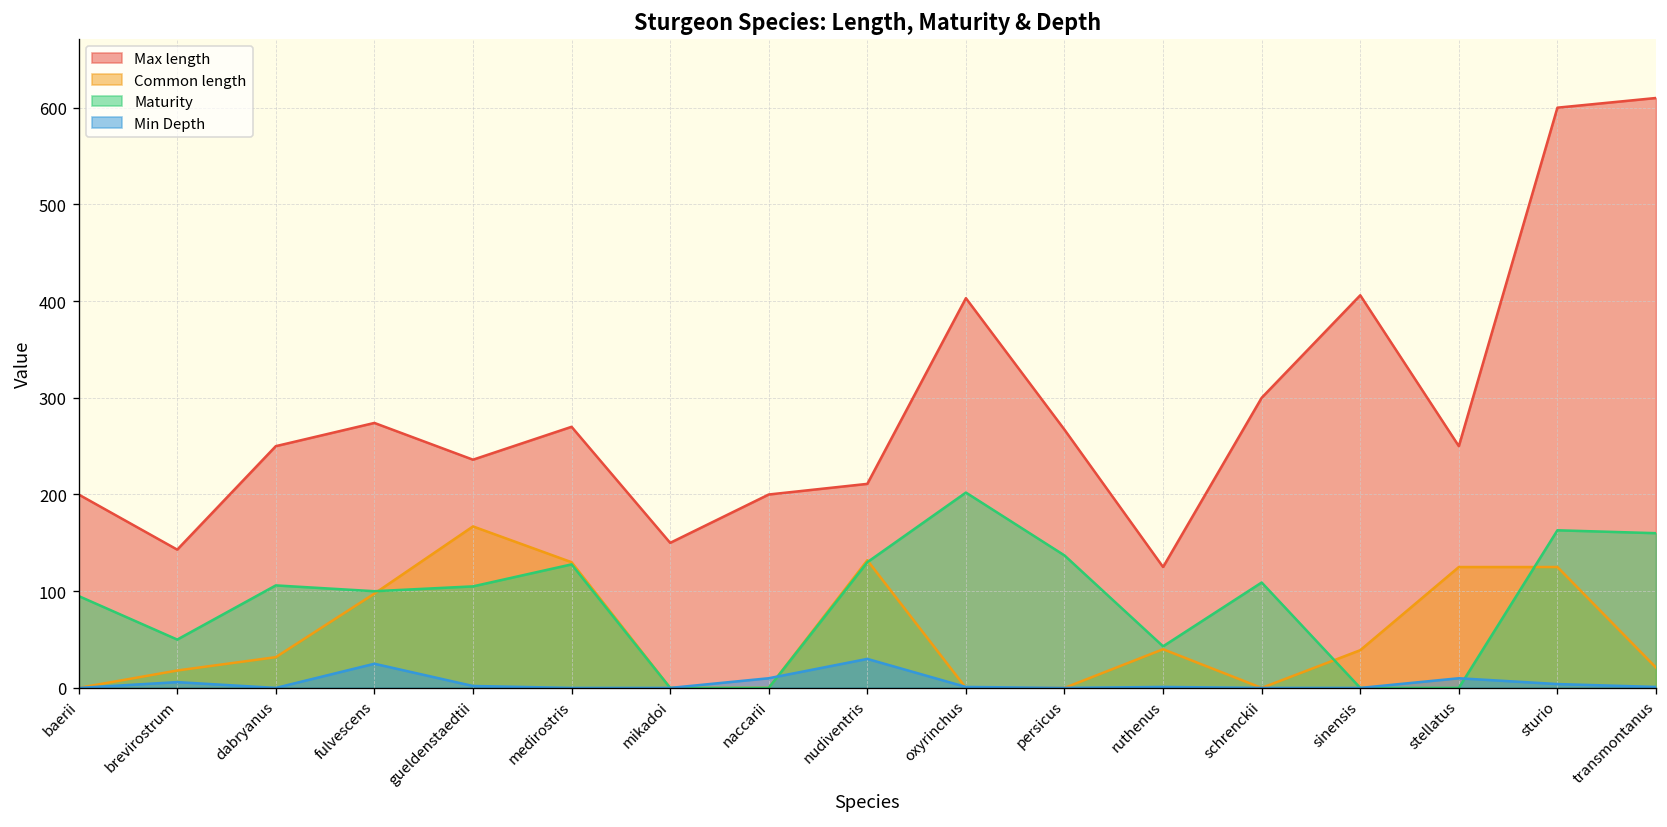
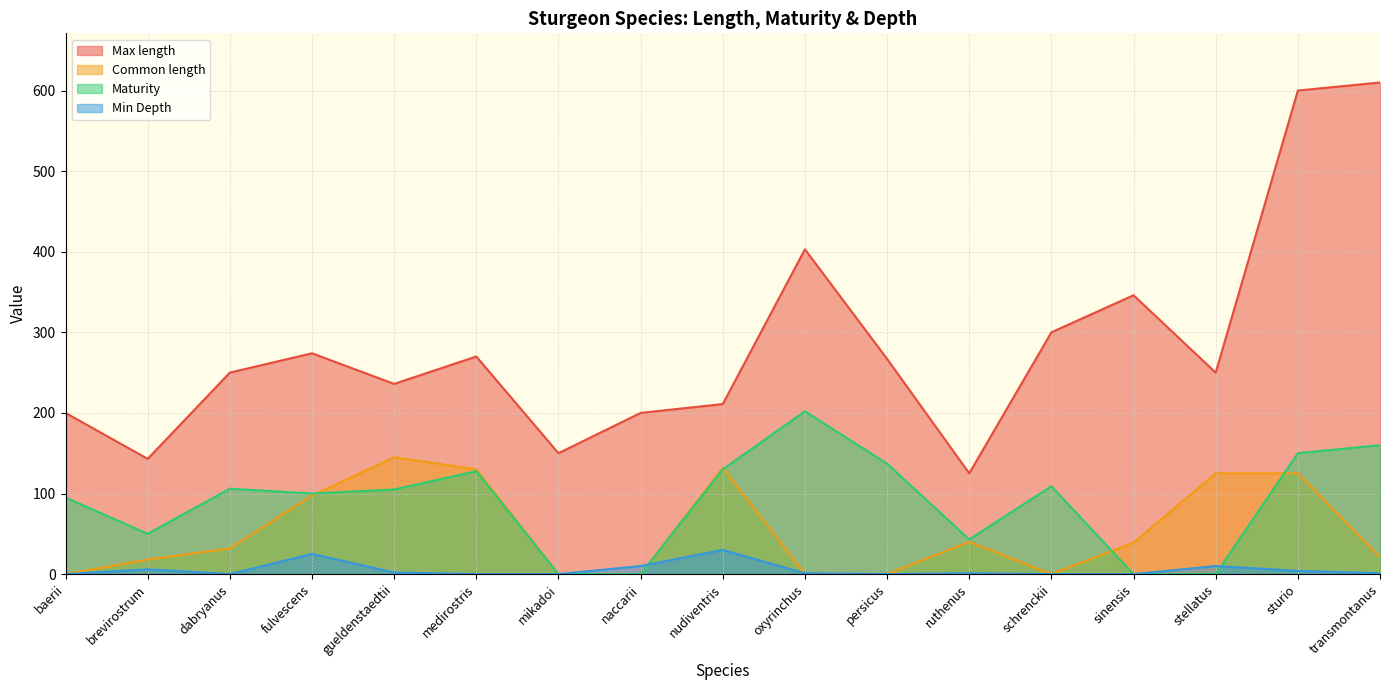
Common length, gueldenstaedtii: 170 -> 150
Max length, sinensis: 410 -> 350
Maturity, sturio: 160 -> 150
